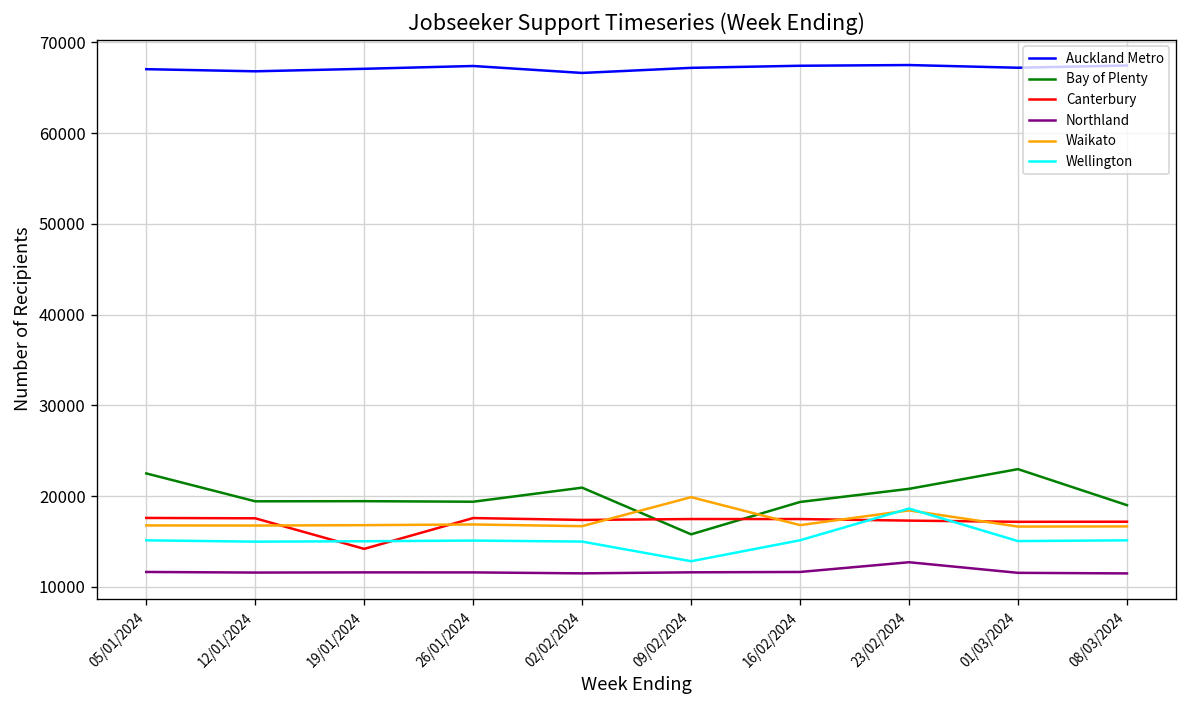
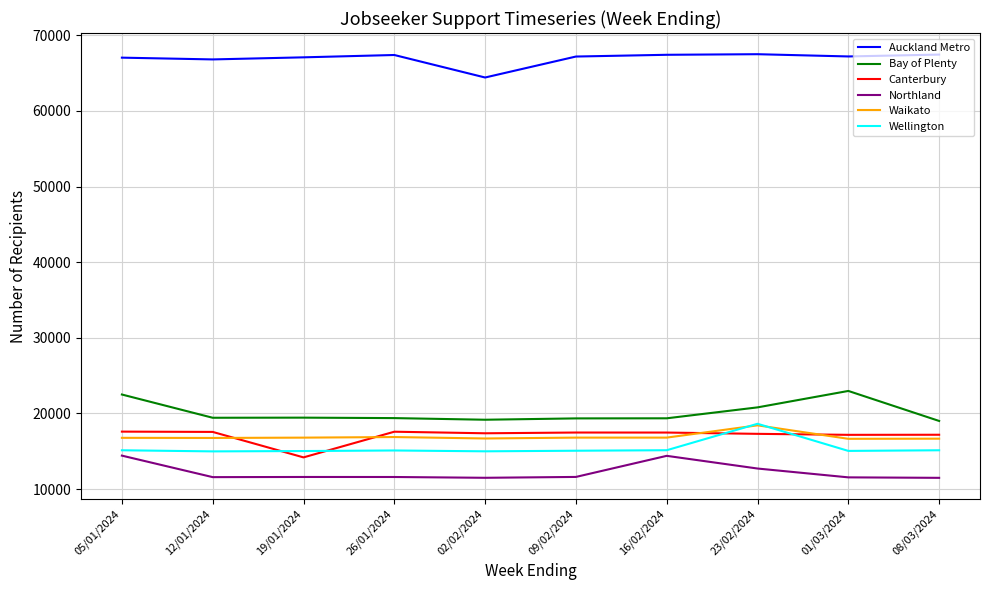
Northland, 05/01/2024: 12000 -> 14000
Auckland Metro, 02/02/2024: 67000 -> 64000
Bay of Plenty, 02/02/2024: 21000 -> 19000
Bay of Plenty, 09/02/2024: 16000 -> 19000
Waikato, 09/02/2024: 20000 -> 17000
Wellington, 09/02/2024: 13000 -> 15000
Northland, 16/02/2024: 12000 -> 14000
